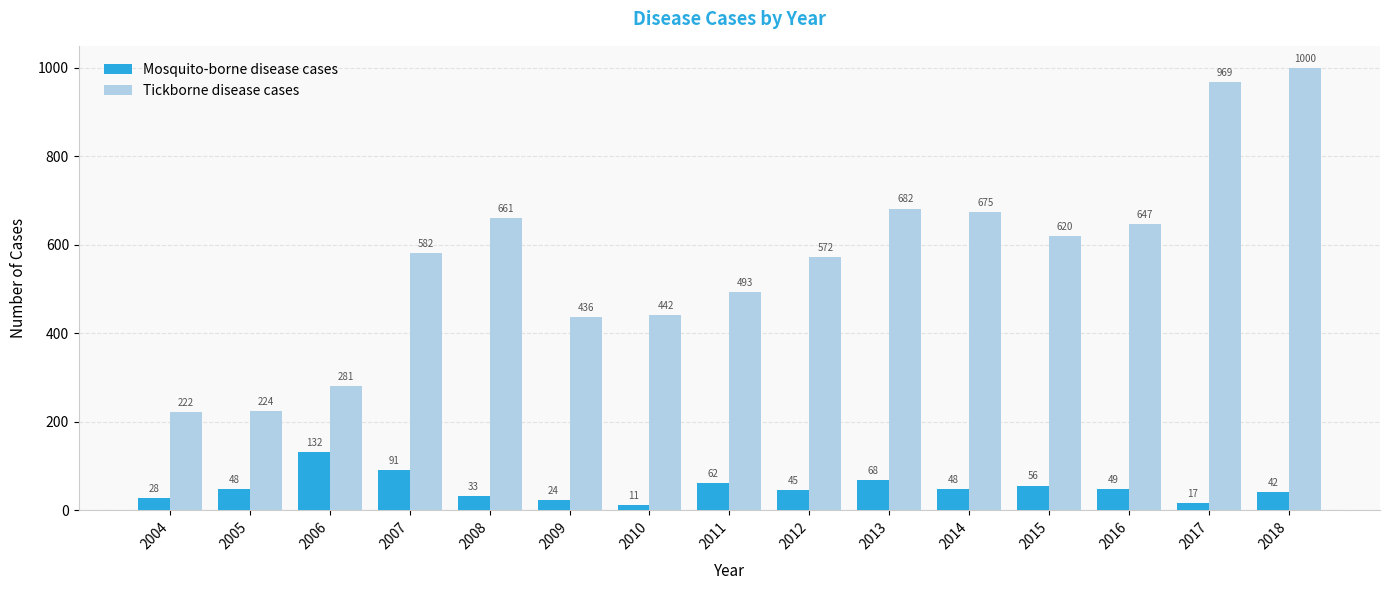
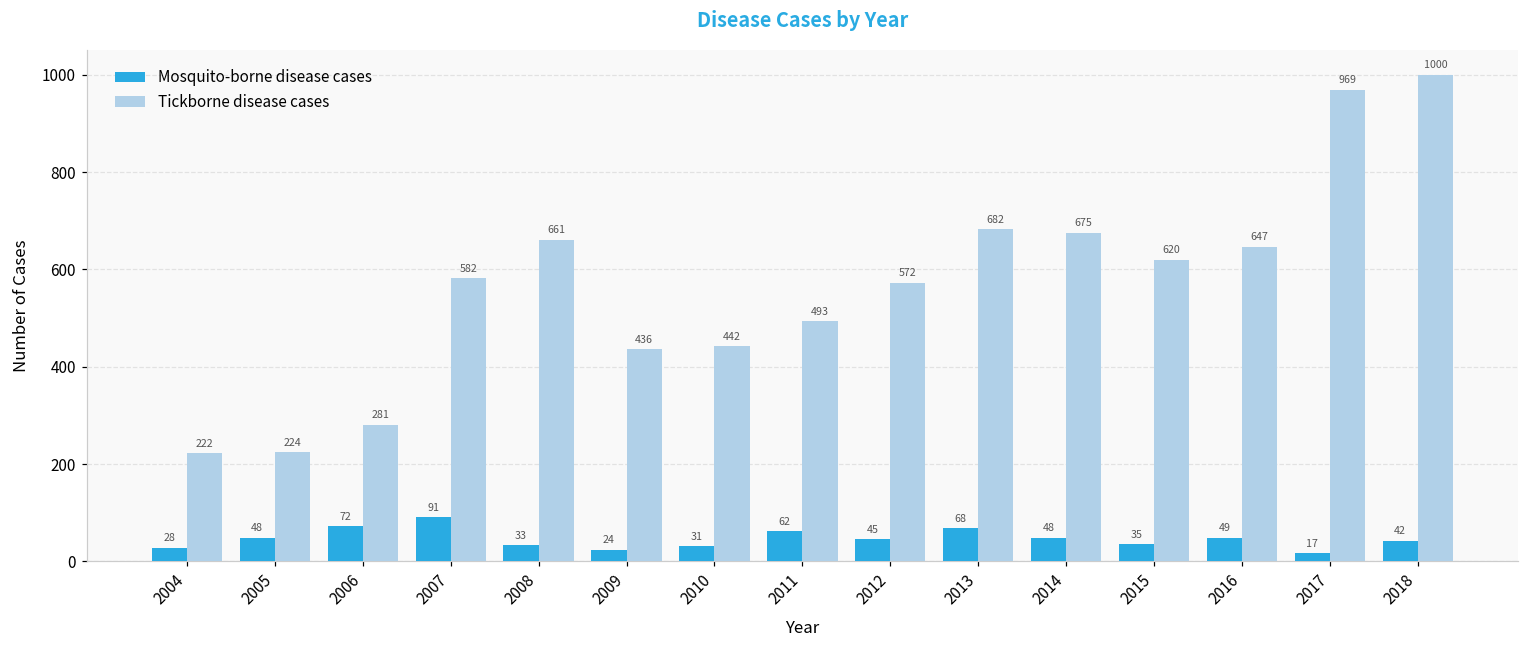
Mosquito-borne disease cases, 2006: 132 -> 72
Mosquito-borne disease cases, 2010: 11 -> 31
Mosquito-borne disease cases, 2015: 56 -> 35
